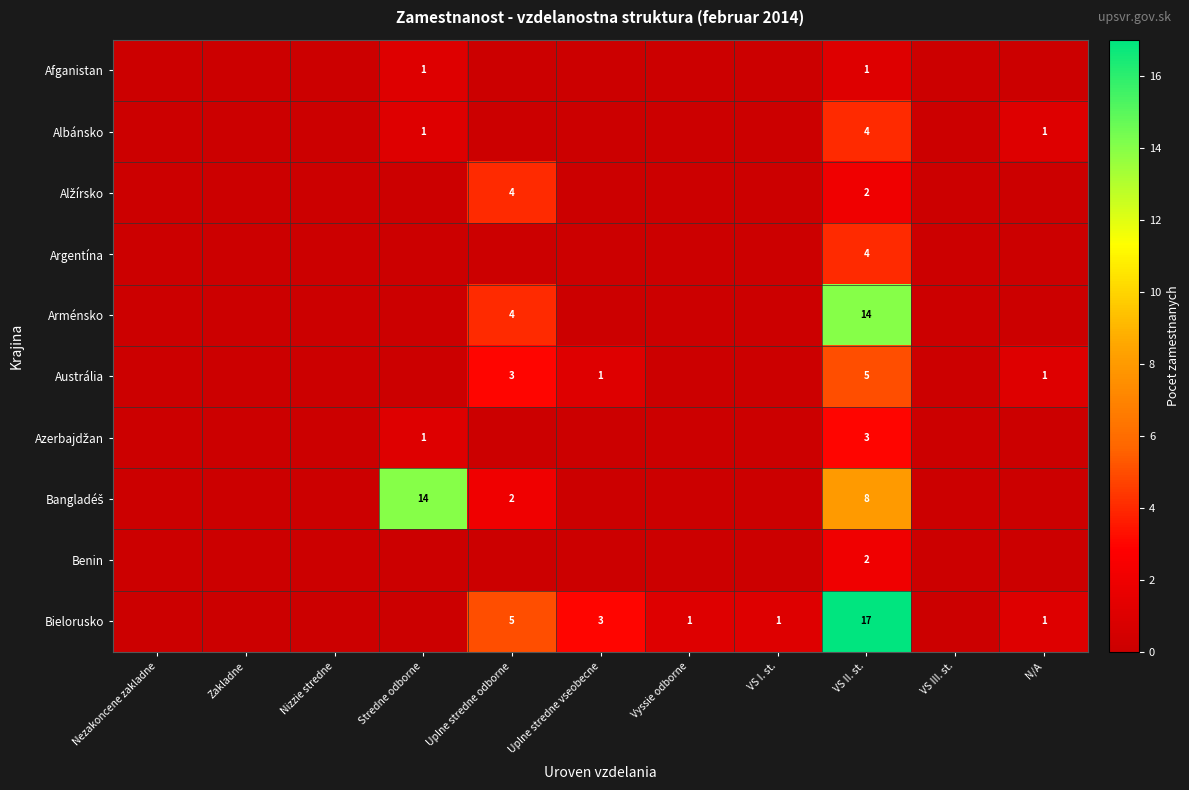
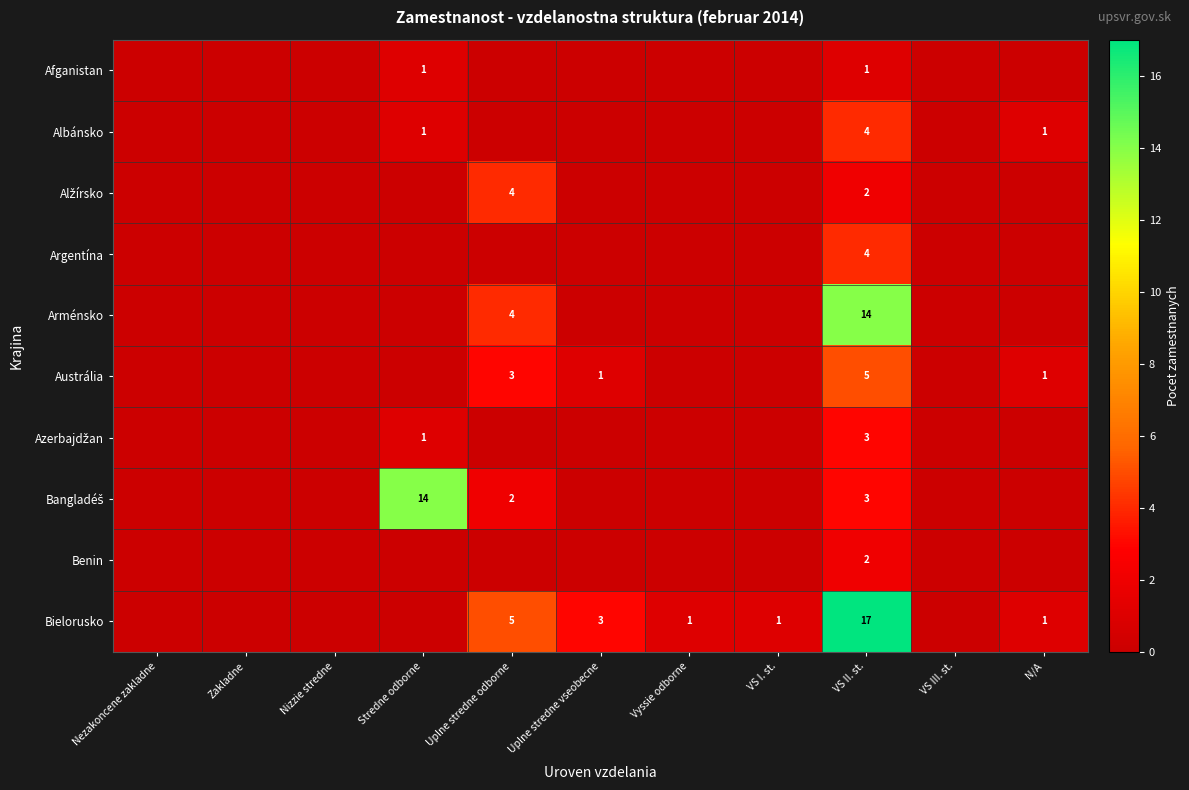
Bangladéš, VS II. st.: 8 -> 3
